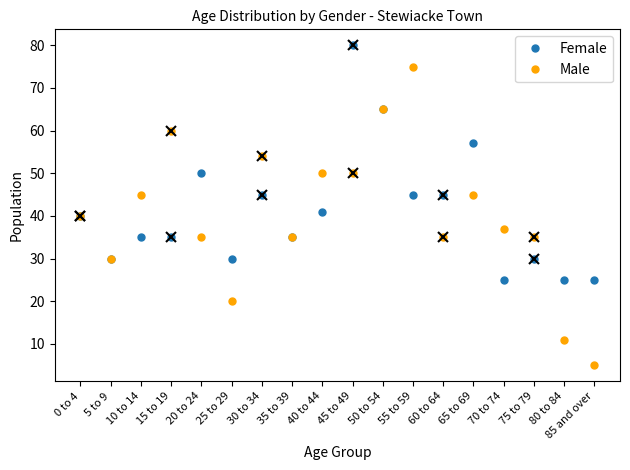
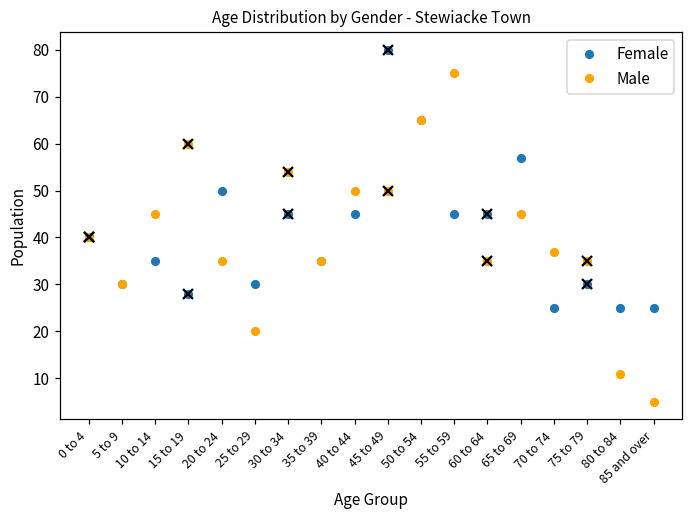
Female, 15 to 19: 35 -> 28
Female, 40 to 44: 41 -> 45
